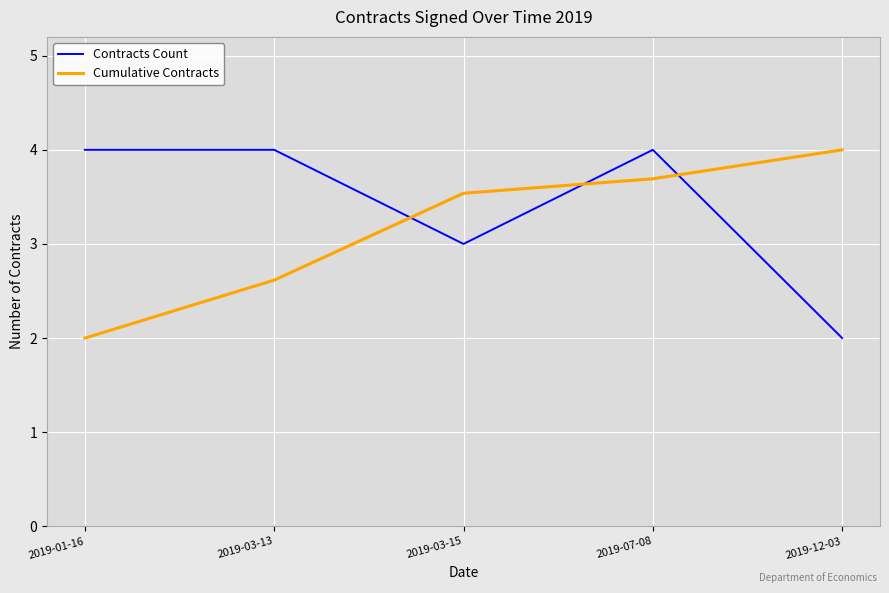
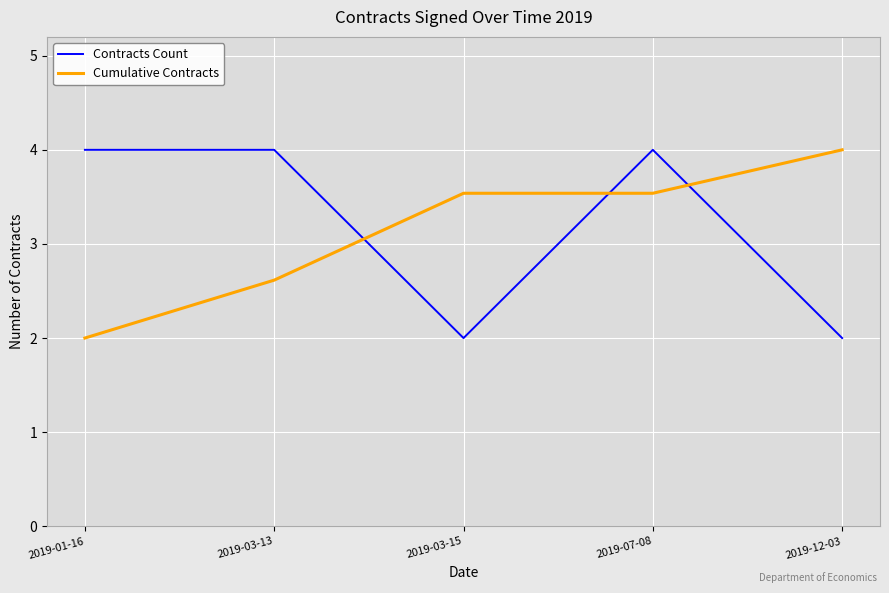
Contracts Count, 2019-03-15: 3 -> 2
Cumulative Contracts, 2019-07-08: 3.7 -> 3.5
